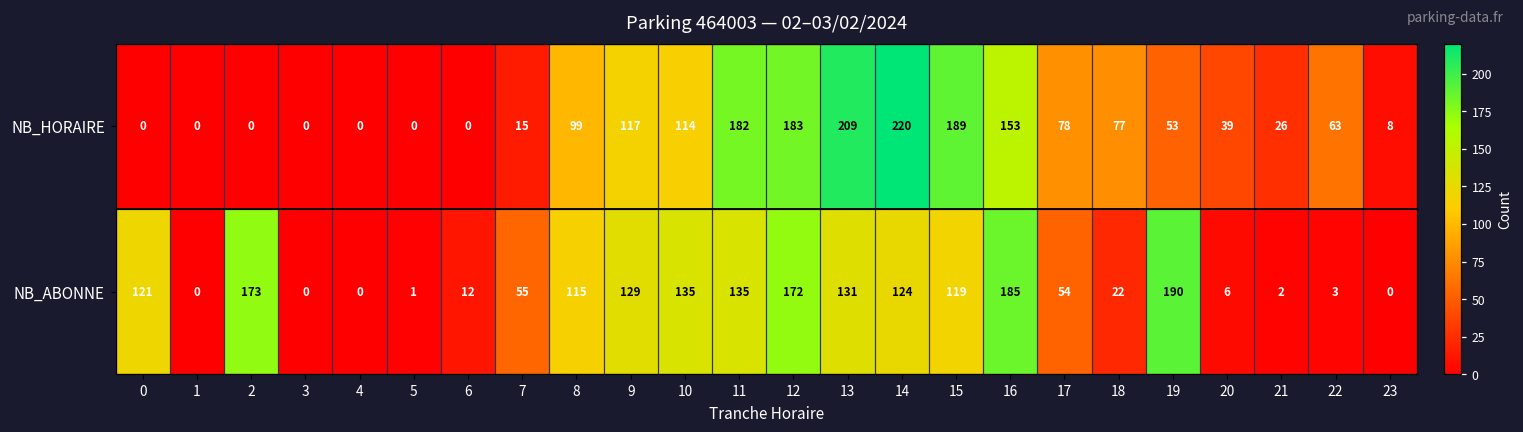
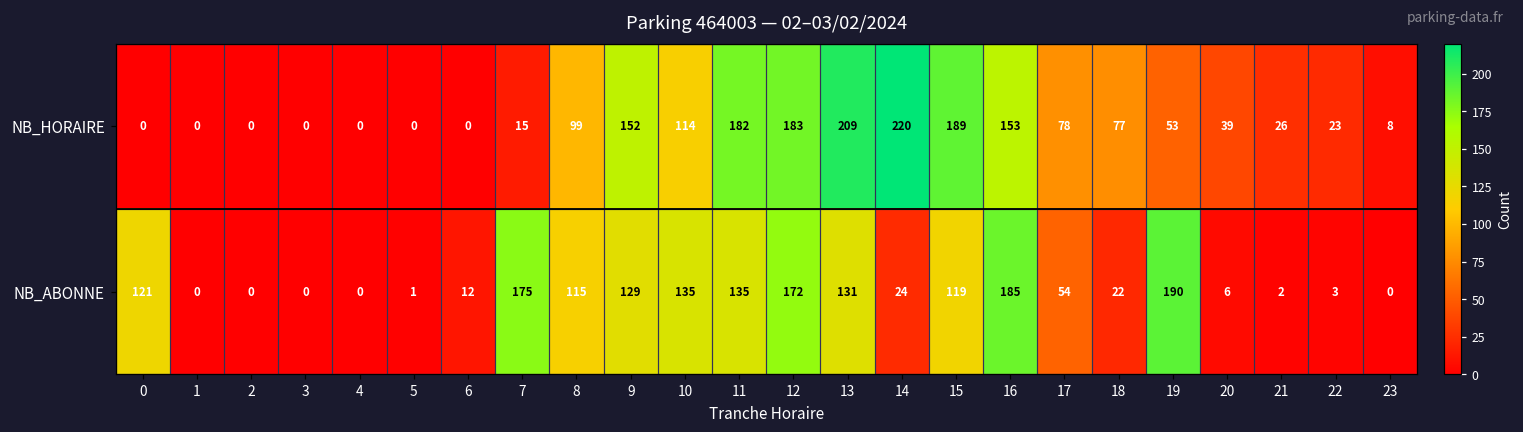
NB_HORAIRE, 9: 117 -> 152
NB_HORAIRE, 22: 63 -> 23
NB_ABONNE, 2: 173 -> 0
NB_ABONNE, 7: 55 -> 175
NB_ABONNE, 14: 124 -> 24
